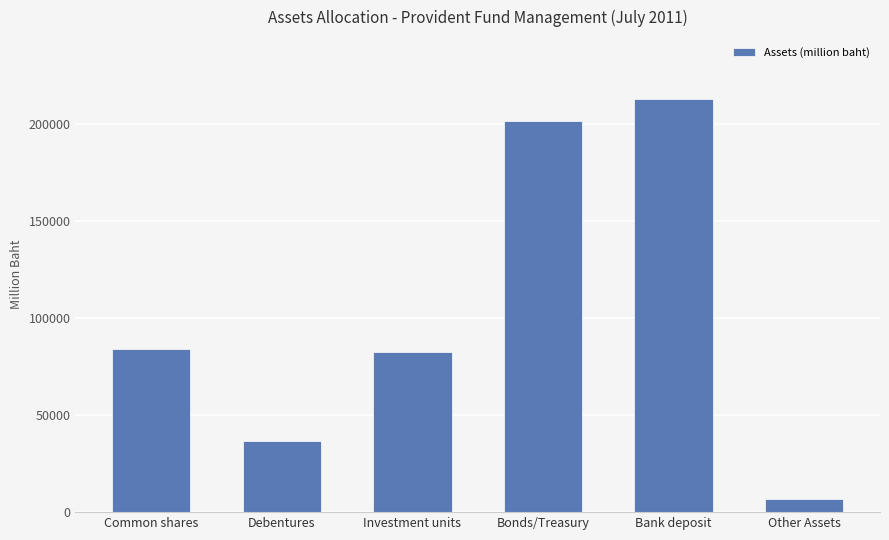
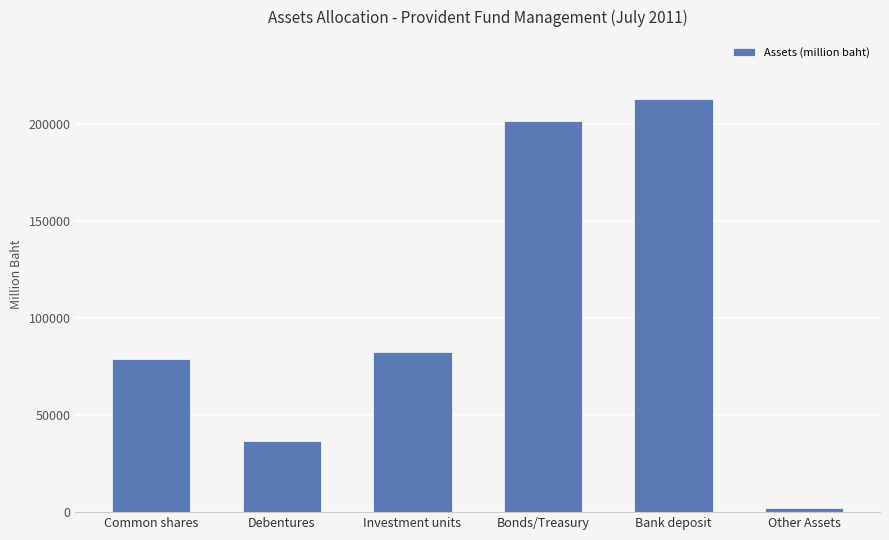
Common shares: 84000 -> 79000
Other Assets: 7000 -> 2000
